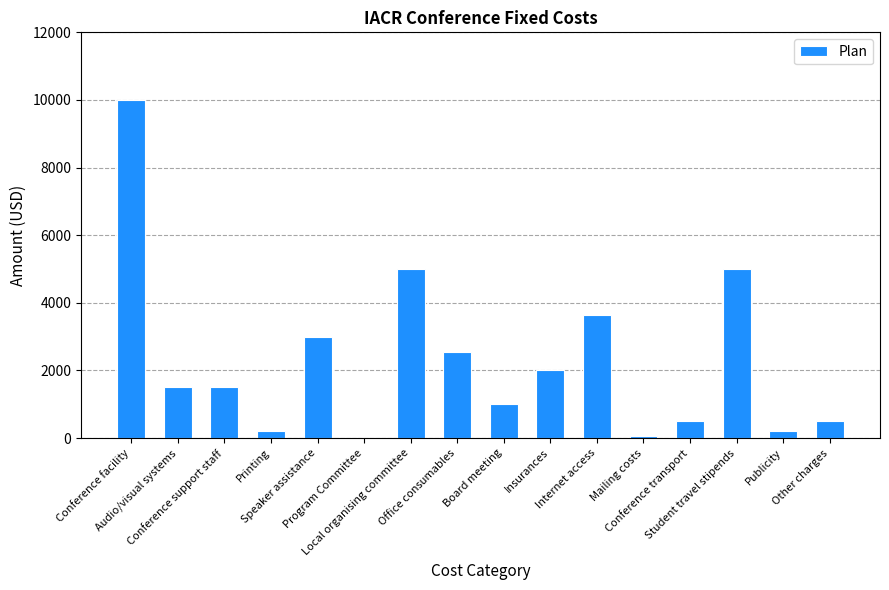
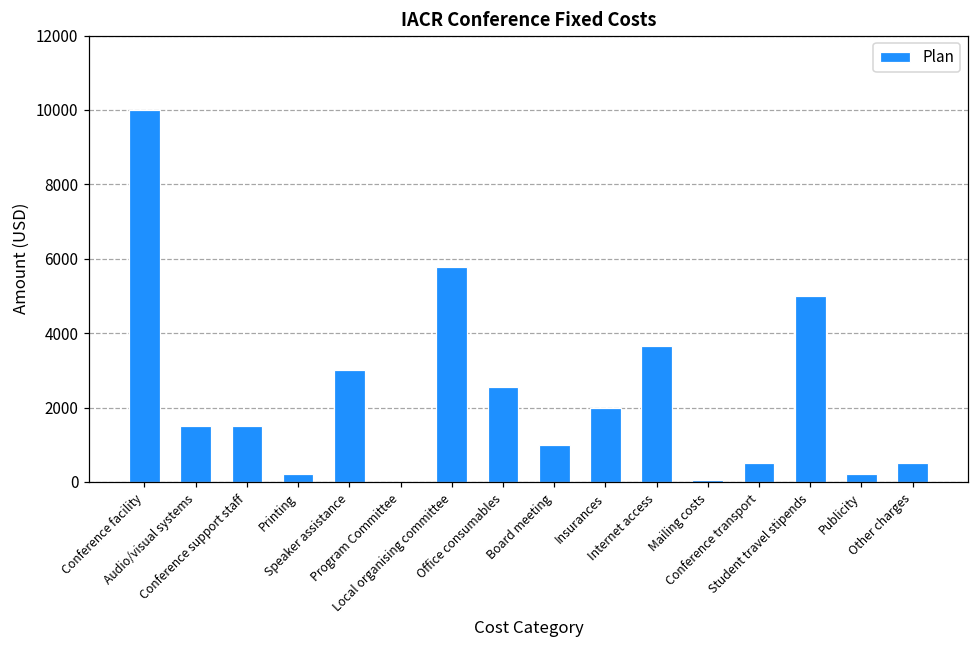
Local organising committee: 5000 -> 5800
